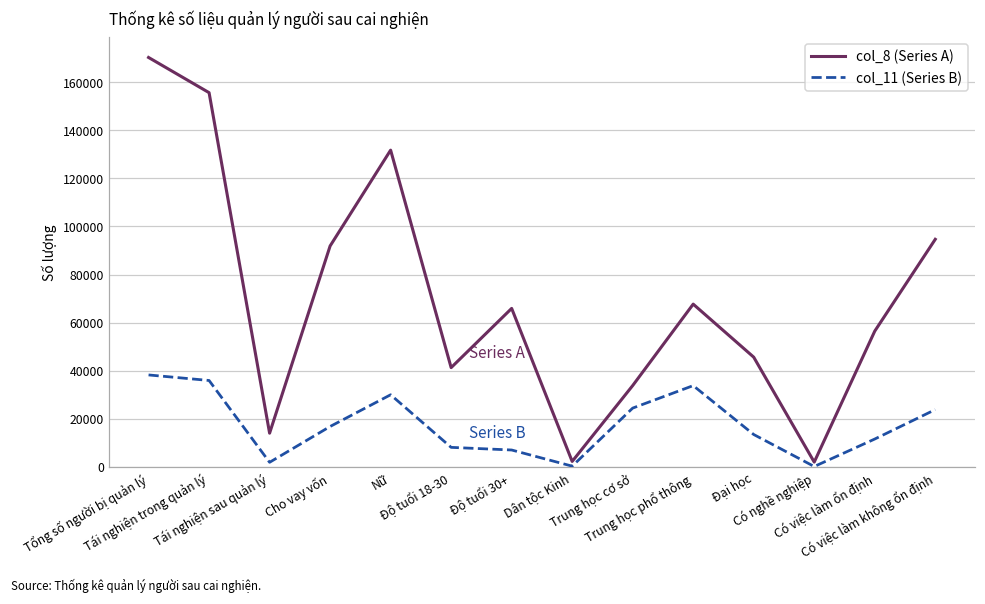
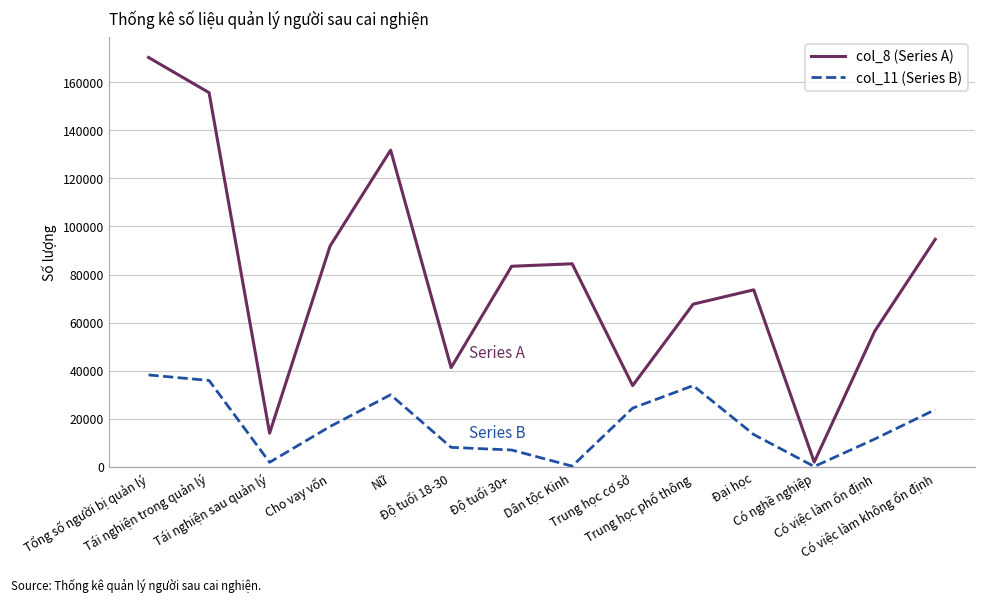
col_8 (Series A), Độ tuổi 30+: 66000 -> 83000
col_8 (Series A), Dân tộc Kinh: 2000 -> 84000
col_8 (Series A), Đại học: 46000 -> 74000
